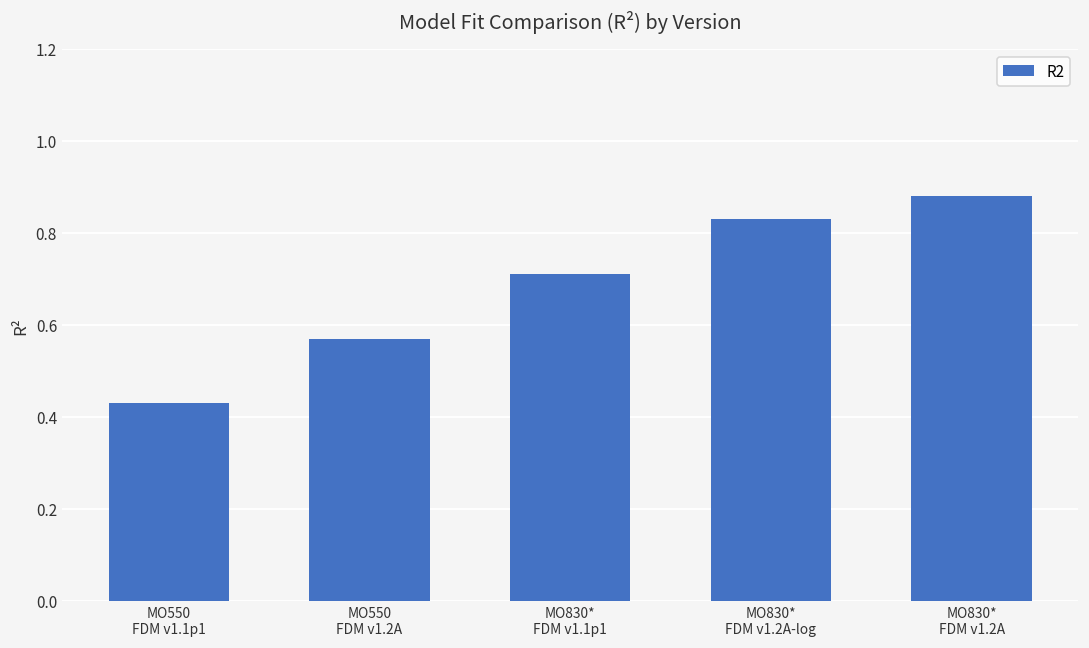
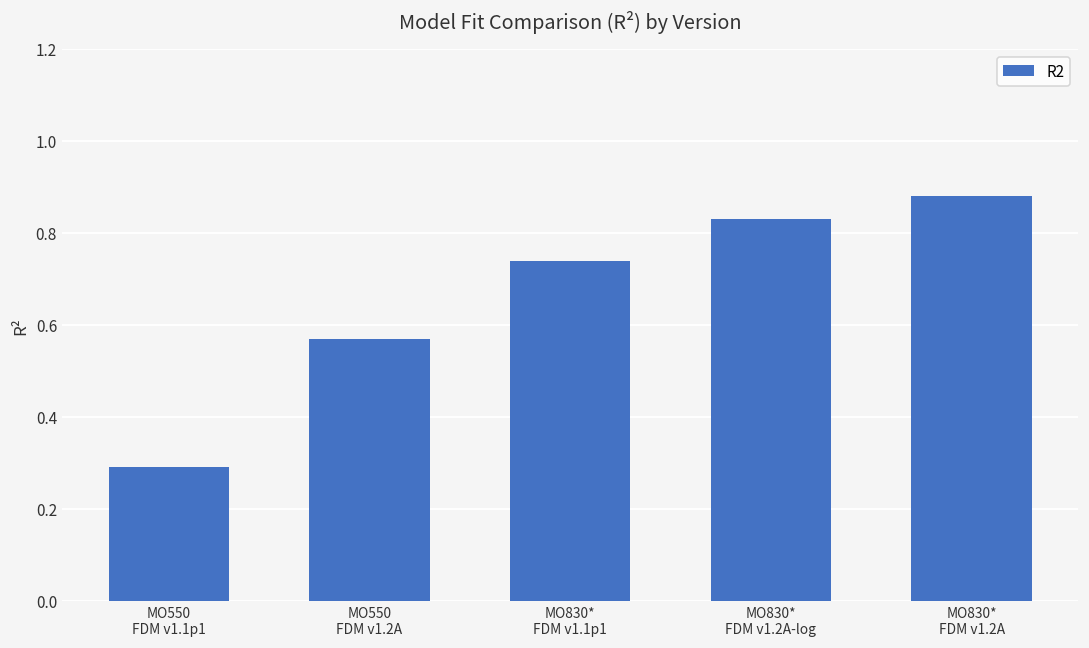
MO550 FDM v1.1p1: 0.43 -> 0.29
MO830* FDM v1.1p1: 0.71 -> 0.74
